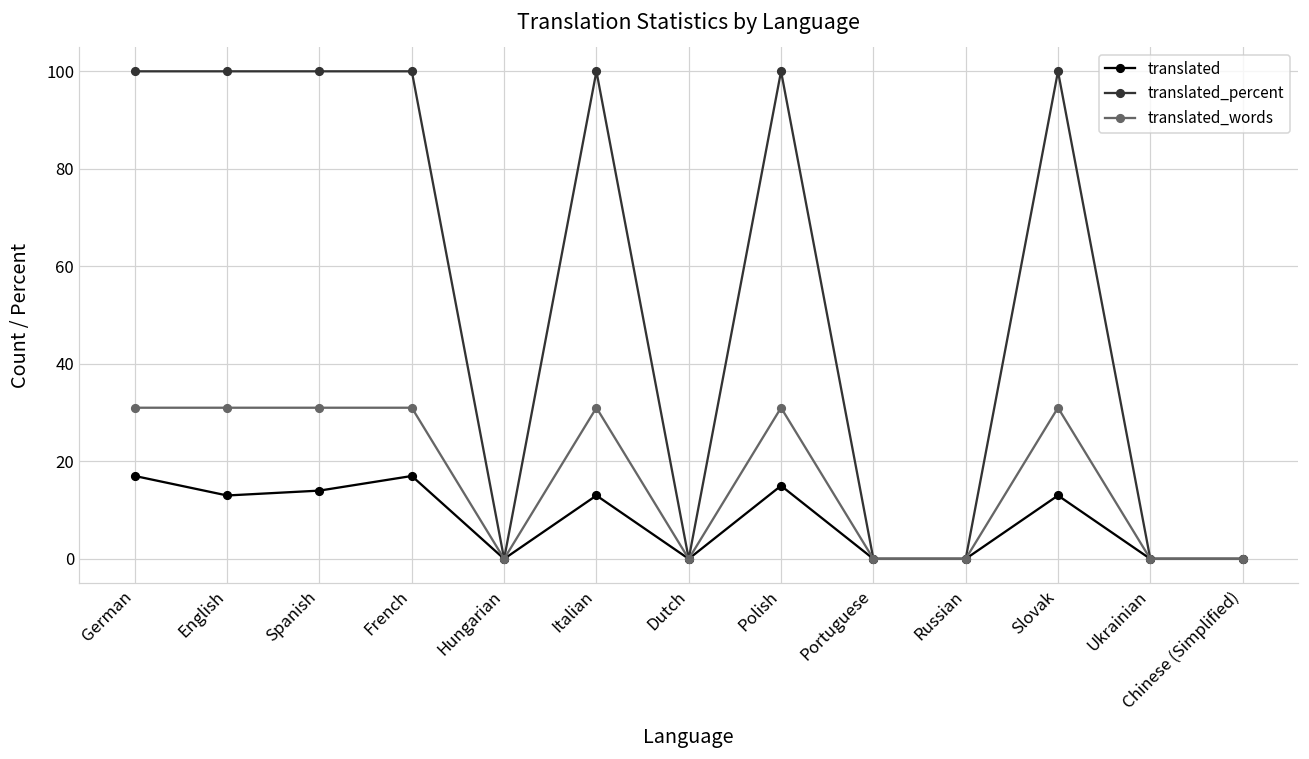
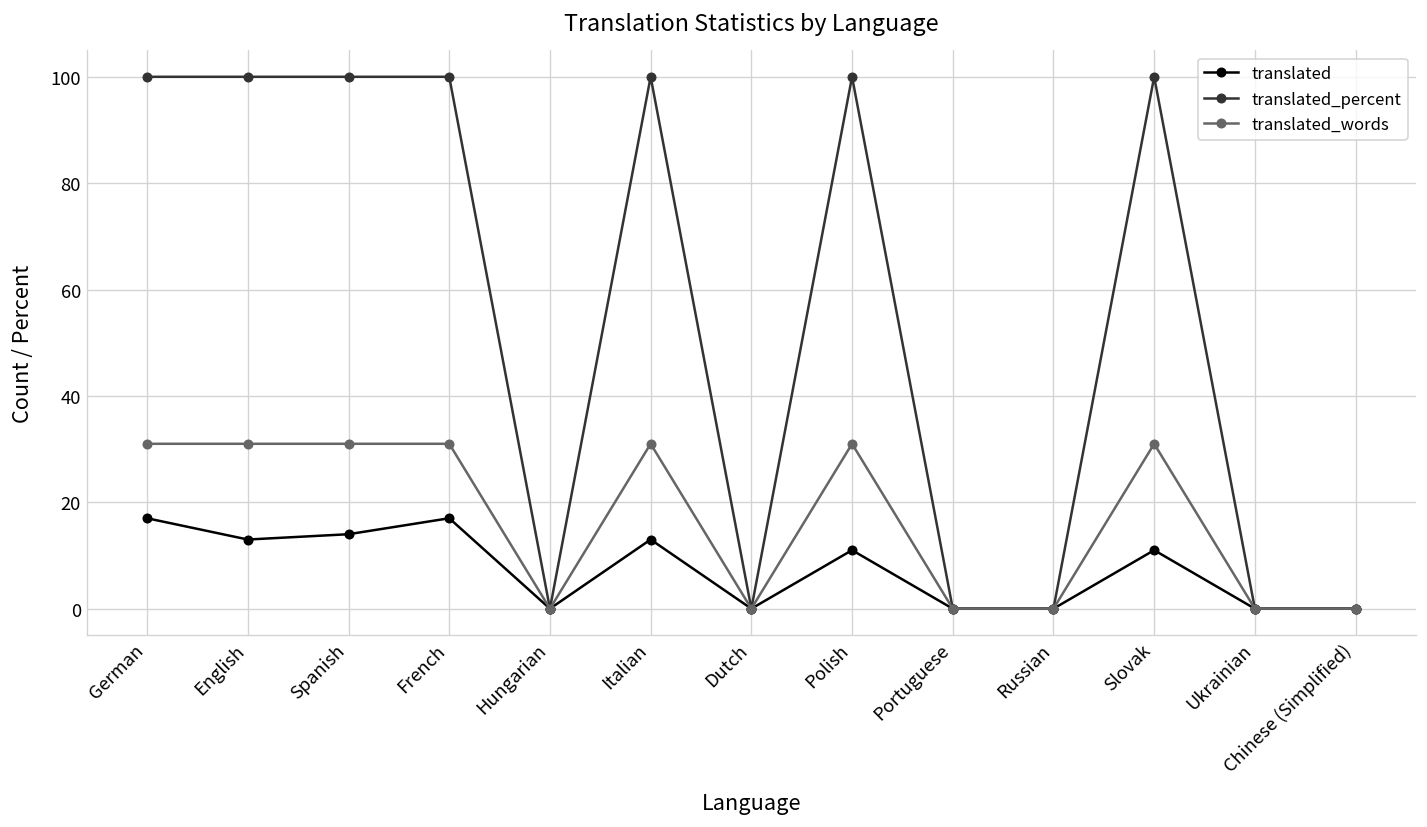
translated, Polish: 15 -> 11
translated, Slovak: 13 -> 11
